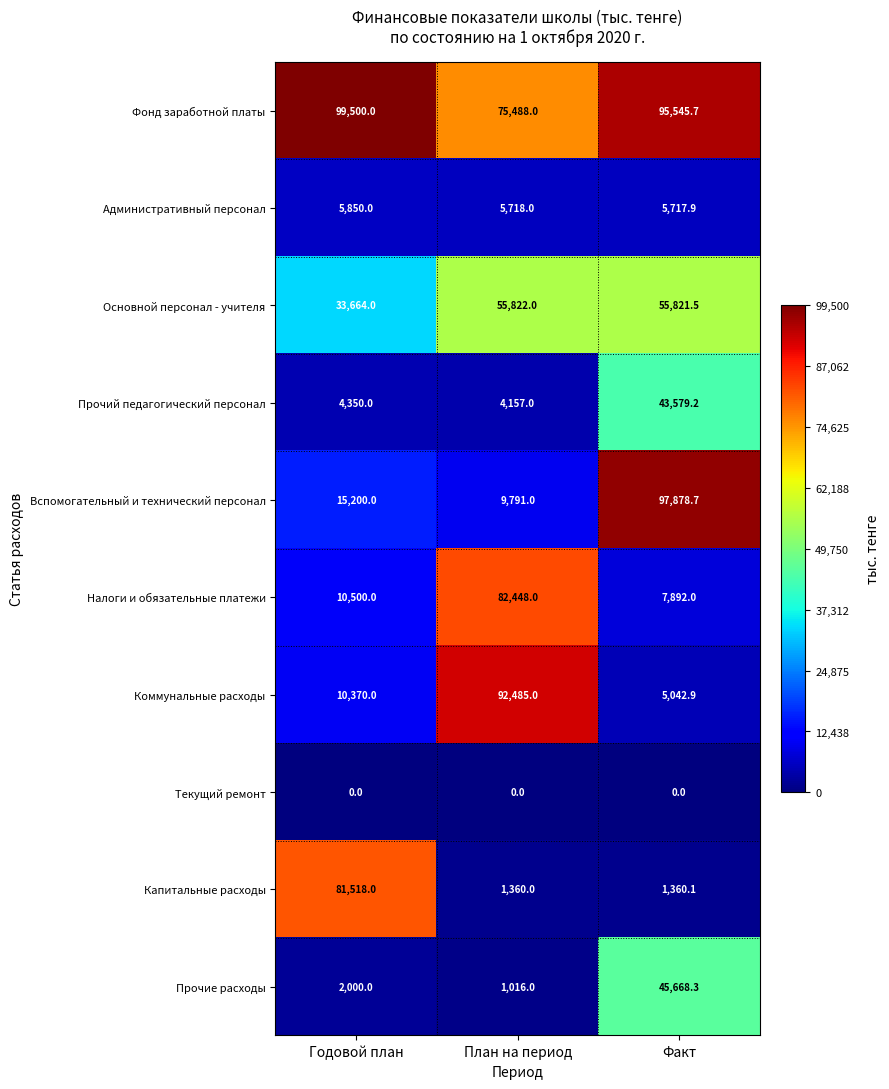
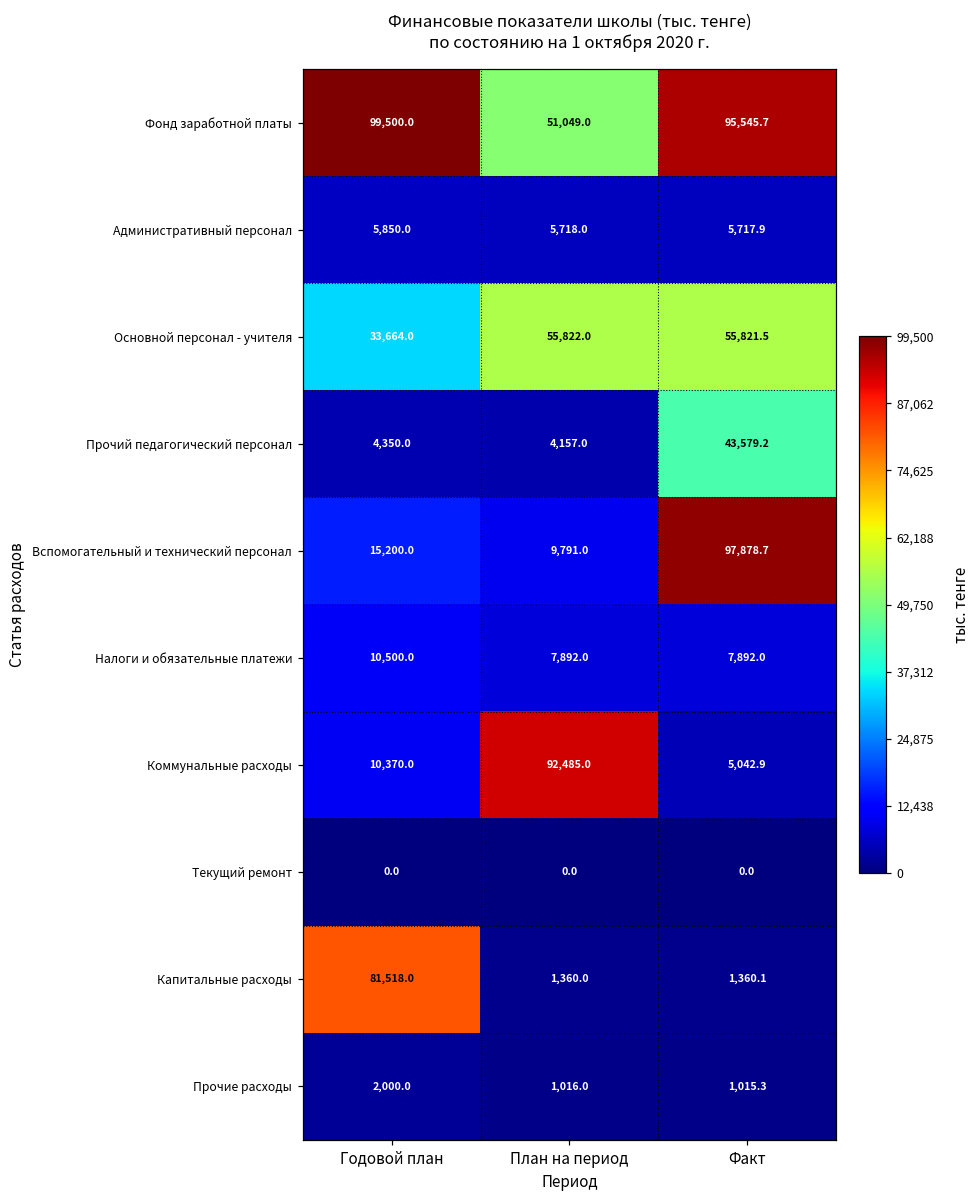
Фонд заработной платы, План на период: 75,488.0 -> 51,049.0
Налоги и обязательные платежи, План на период: 82,448.0 -> 7,892.0
Прочие расходы, Факт: 45,668.3 -> 1,015.3
